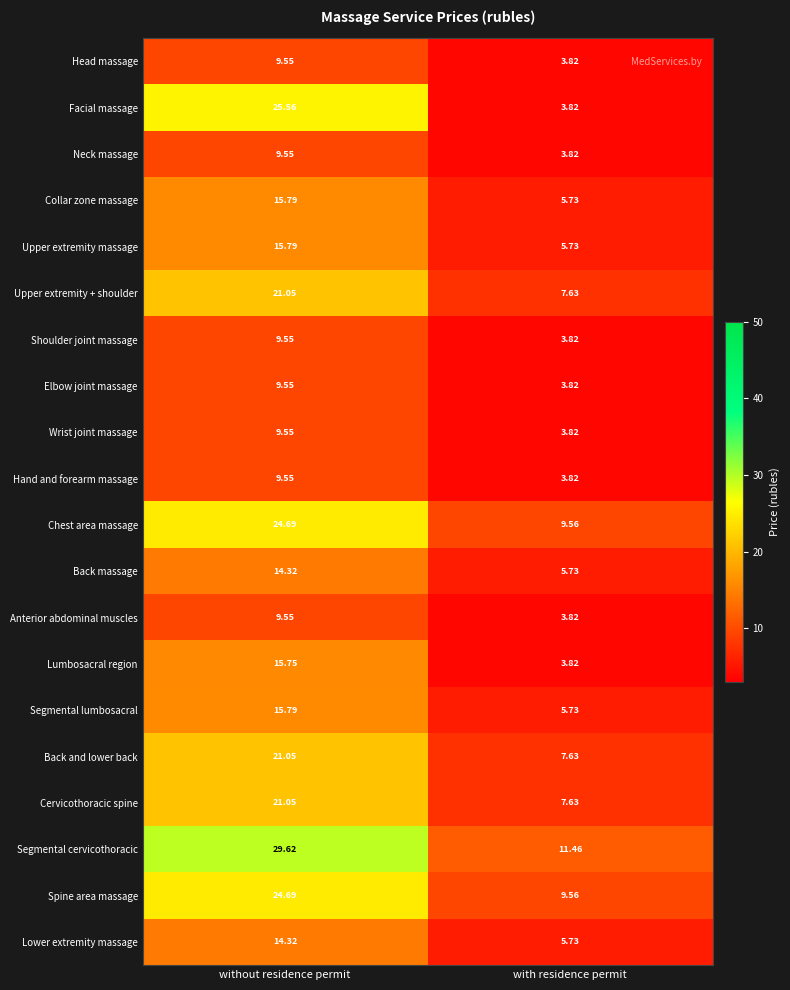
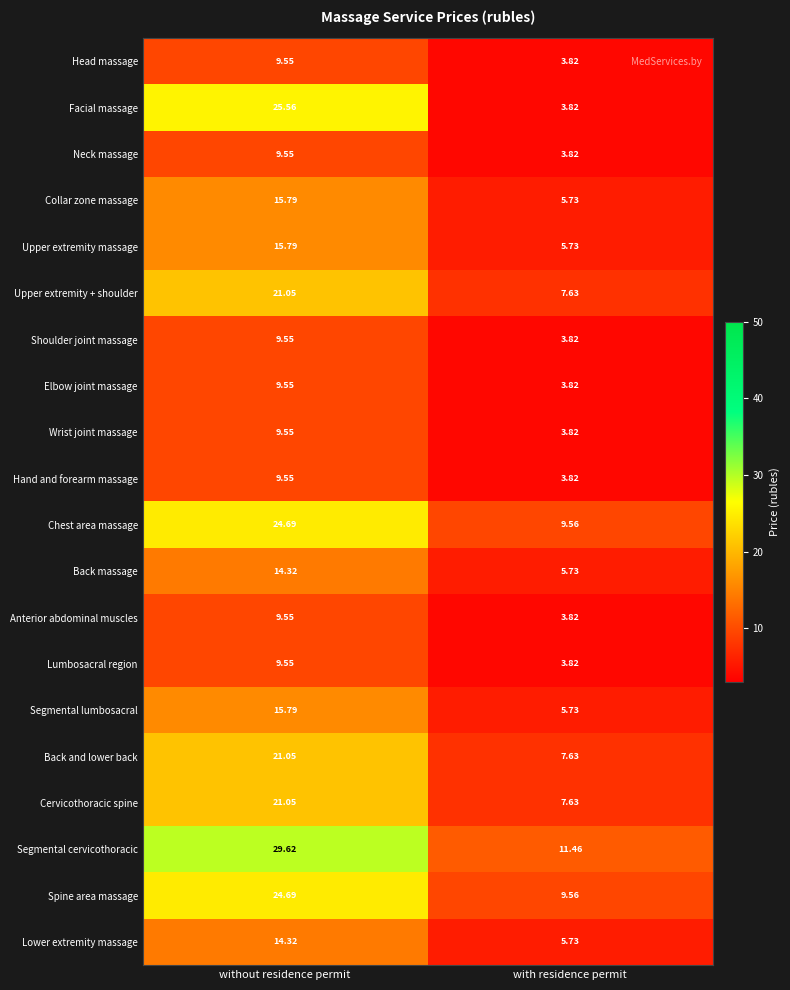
Lumbosacral region, without residence permit: 15.75 -> 9.55
